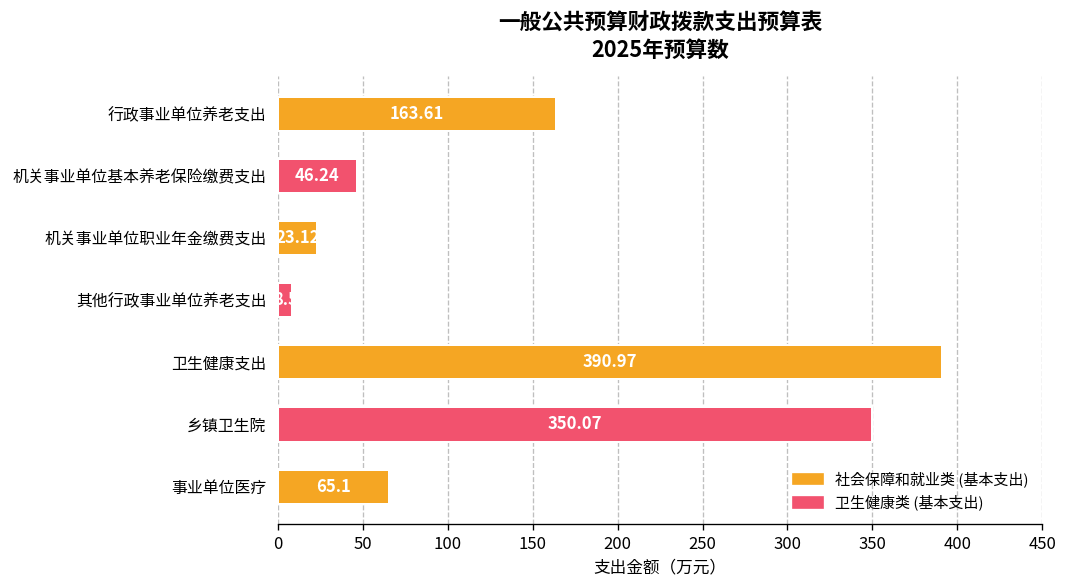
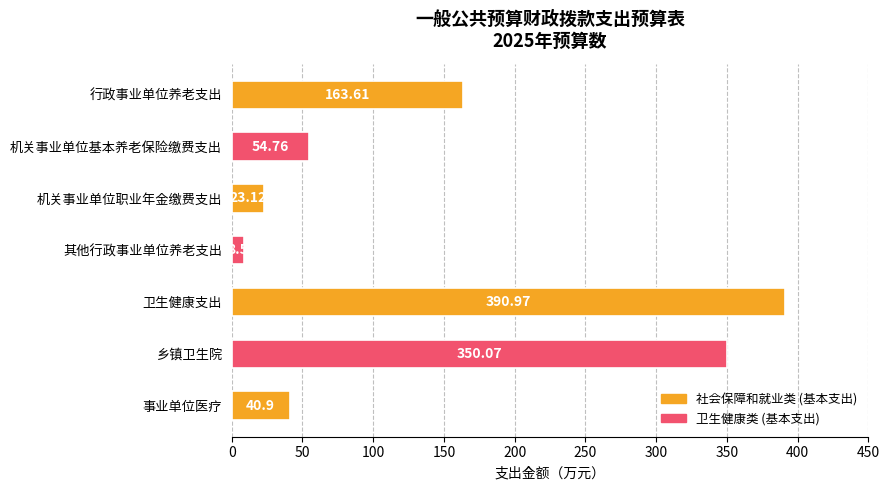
机关事业单位基本养老保险缴费支出: 46.24 -> 54.76
事业单位医疗: 65.1 -> 40.9
